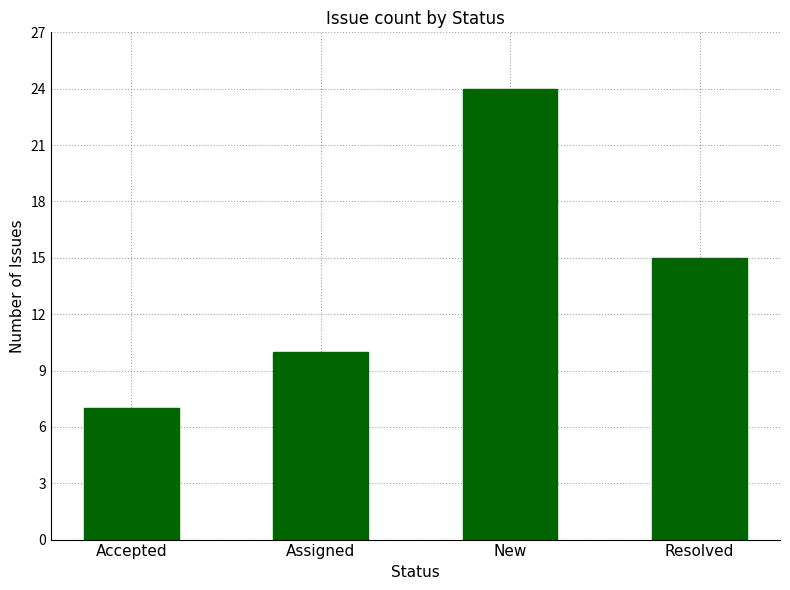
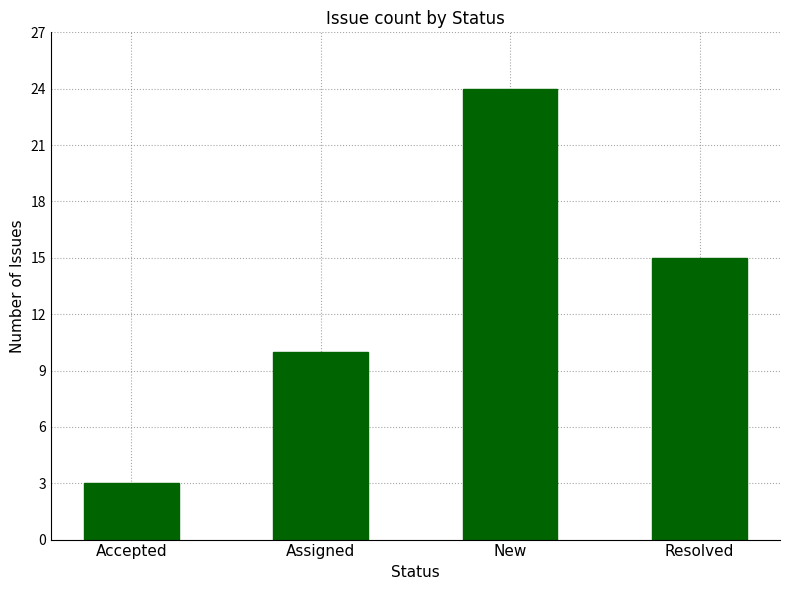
Accepted: 7 -> 3
